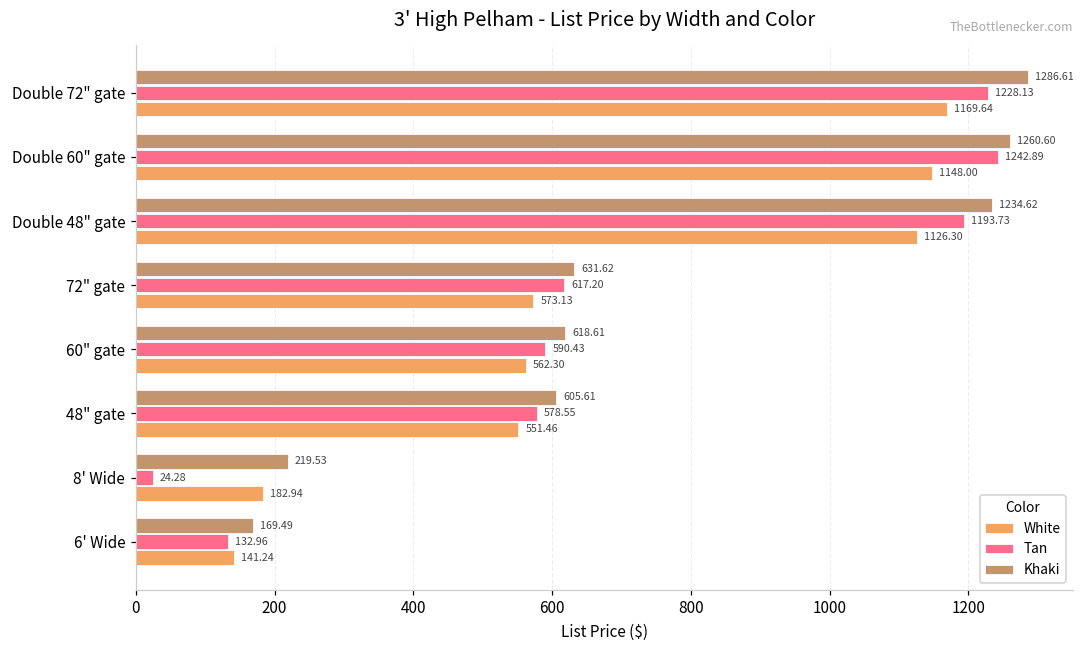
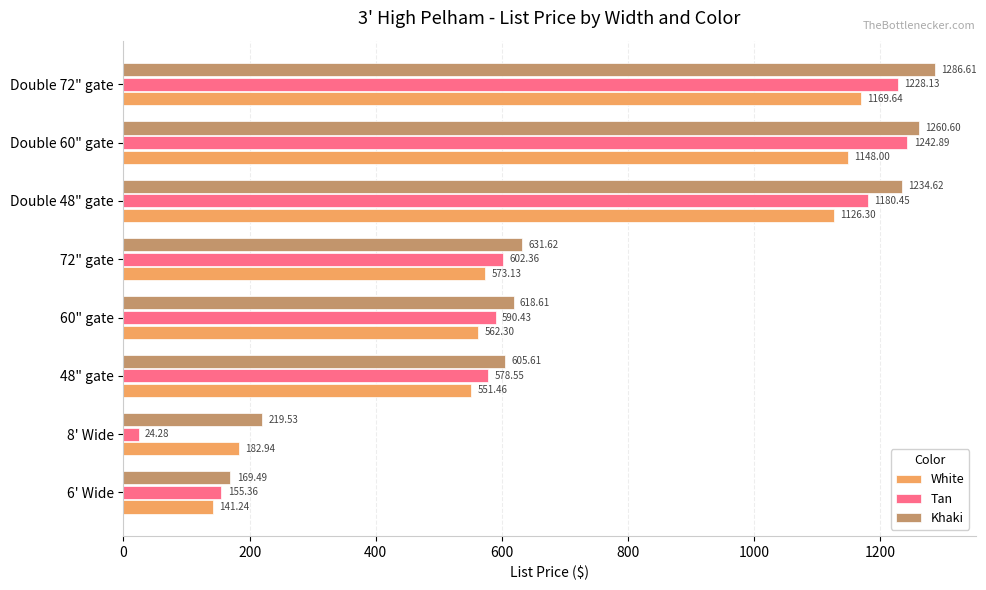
Tan, Double 48" gate: 1193.73 -> 1180.45
Tan, 72" gate: 617.20 -> 602.36
Tan, 6' Wide: 132.96 -> 155.36
